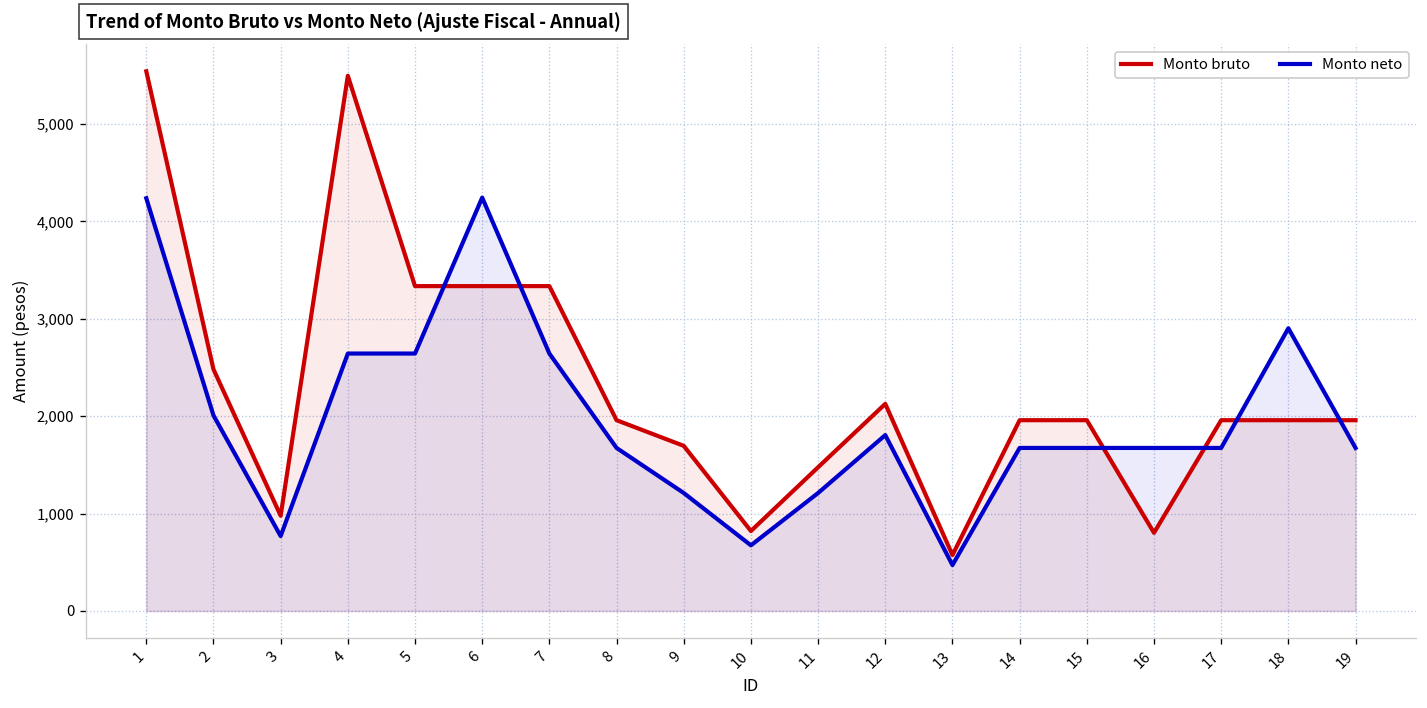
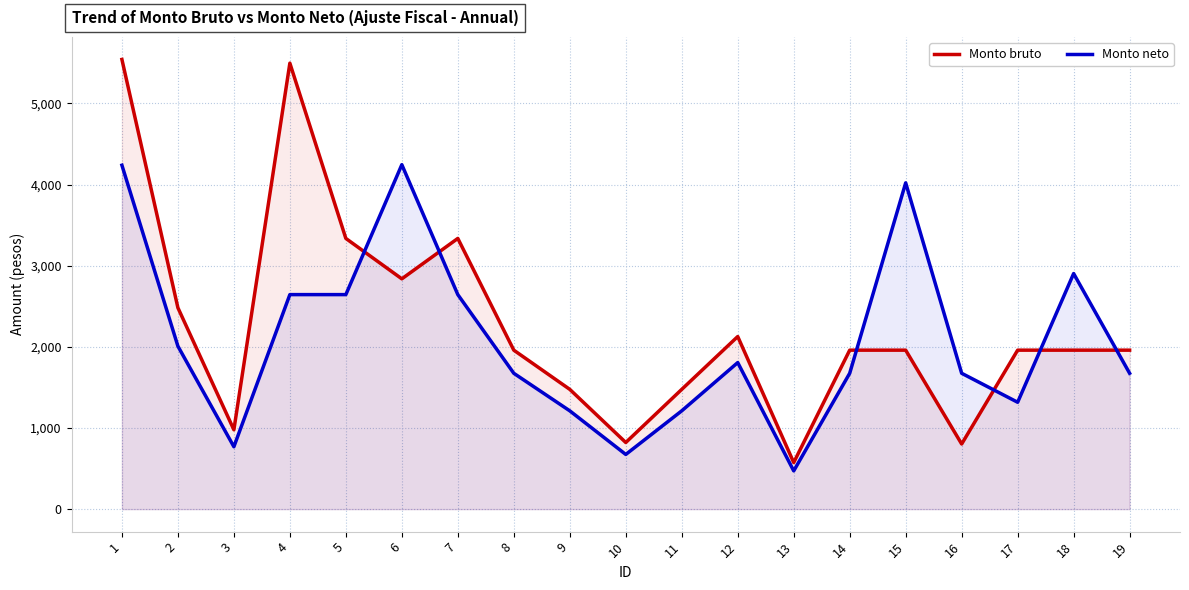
Monto bruto, 6: 3,300 -> 2,800
Monto bruto, 9: 1,700 -> 1,500
Monto neto, 15: 1,700 -> 4,000
Monto neto, 17: 1,700 -> 1,300
